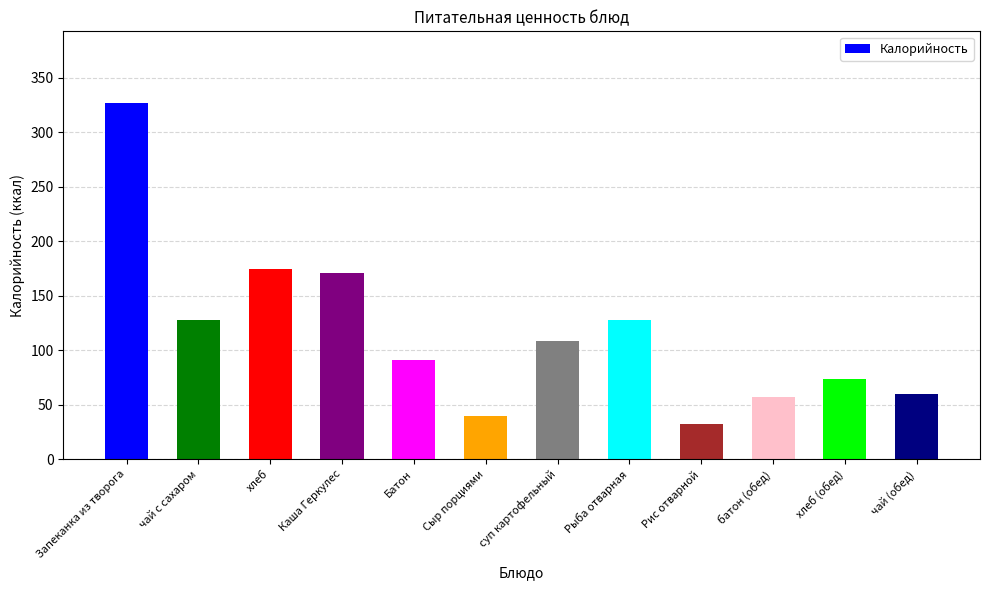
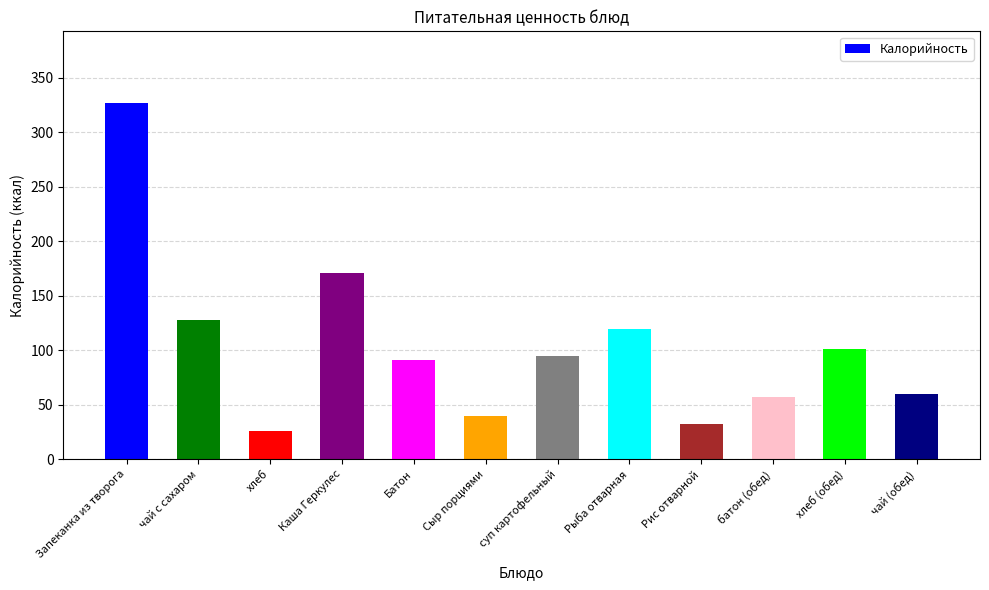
хлеб: 174 -> 26
суп картофельный: 108 -> 95
Рыба отварная: 128 -> 119
хлеб (обед): 74 -> 101
